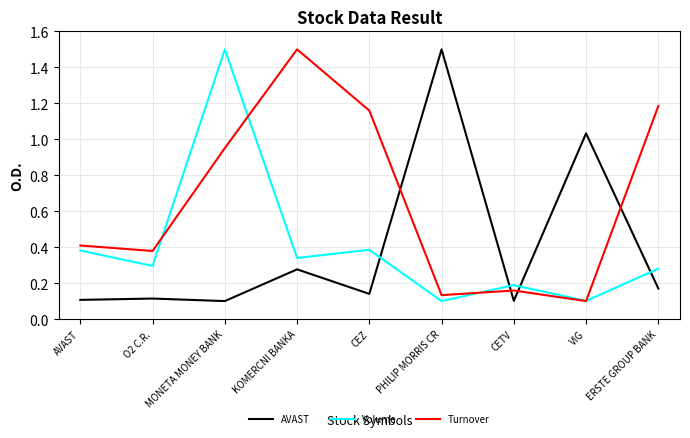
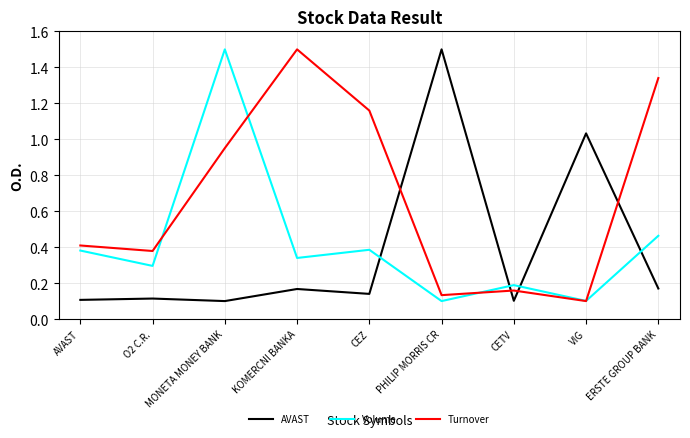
AVAST, KOMERCNI BANKA: 0.28 -> 0.17
Volume, ERSTE GROUP BANK: 0.28 -> 0.46
Turnover, ERSTE GROUP BANK: 1.18 -> 1.34
